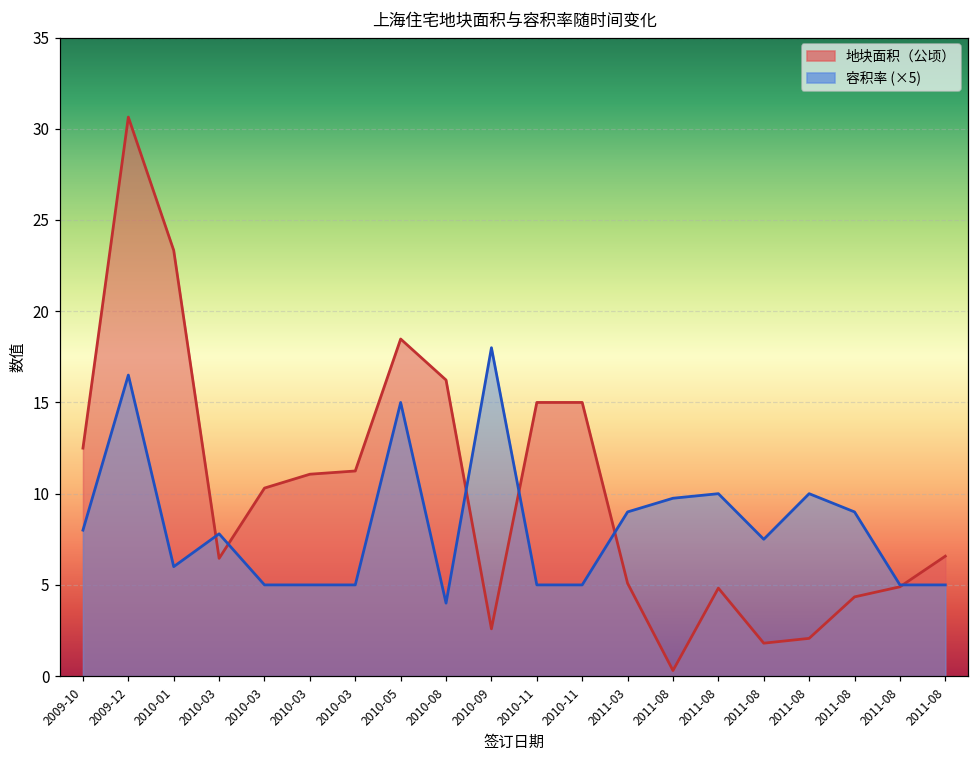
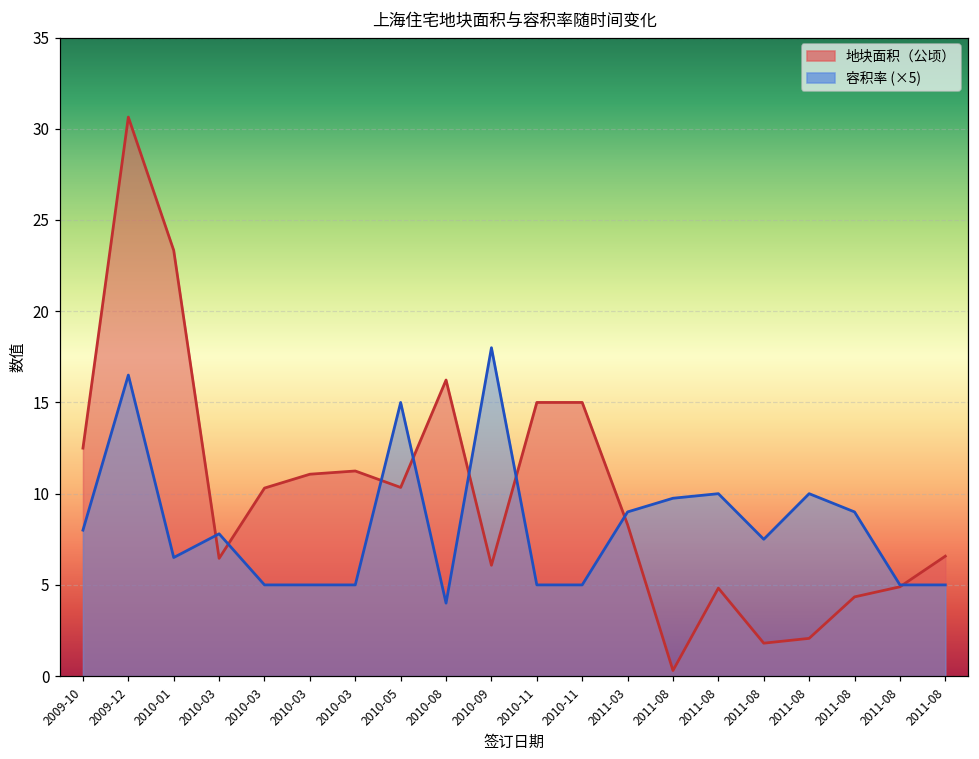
容积率 (×5), 2010-01: 6.0 -> 6.5
地块面积（公顷）, 2010-05: 18.5 -> 10.3
地块面积（公顷）, 2010-09: 2.6 -> 6.1
地块面积（公顷）, 2011-03: 5.1 -> 8.3
